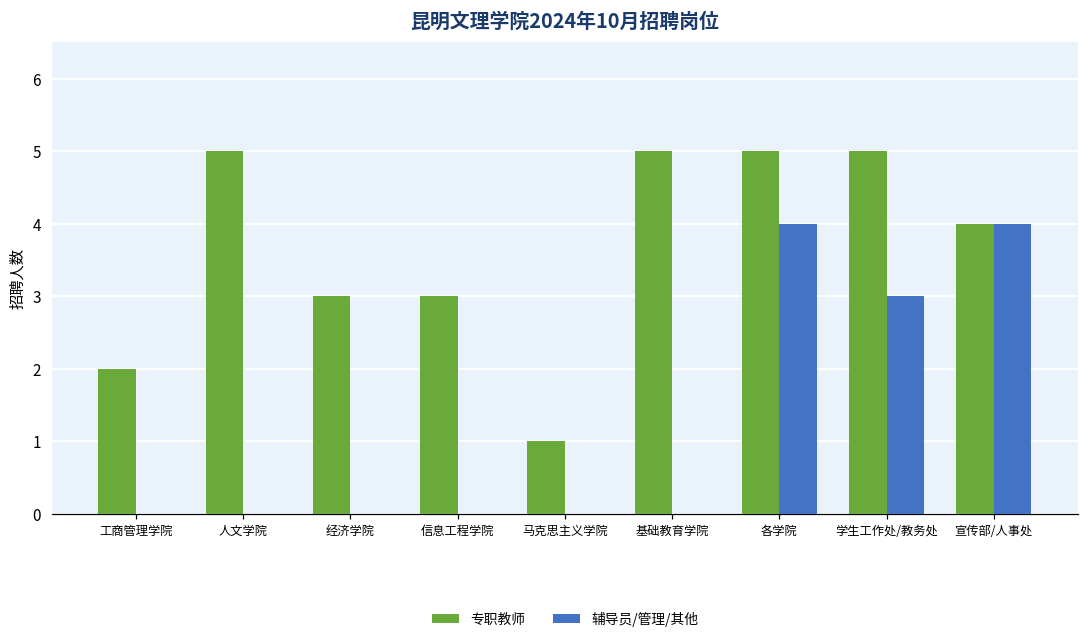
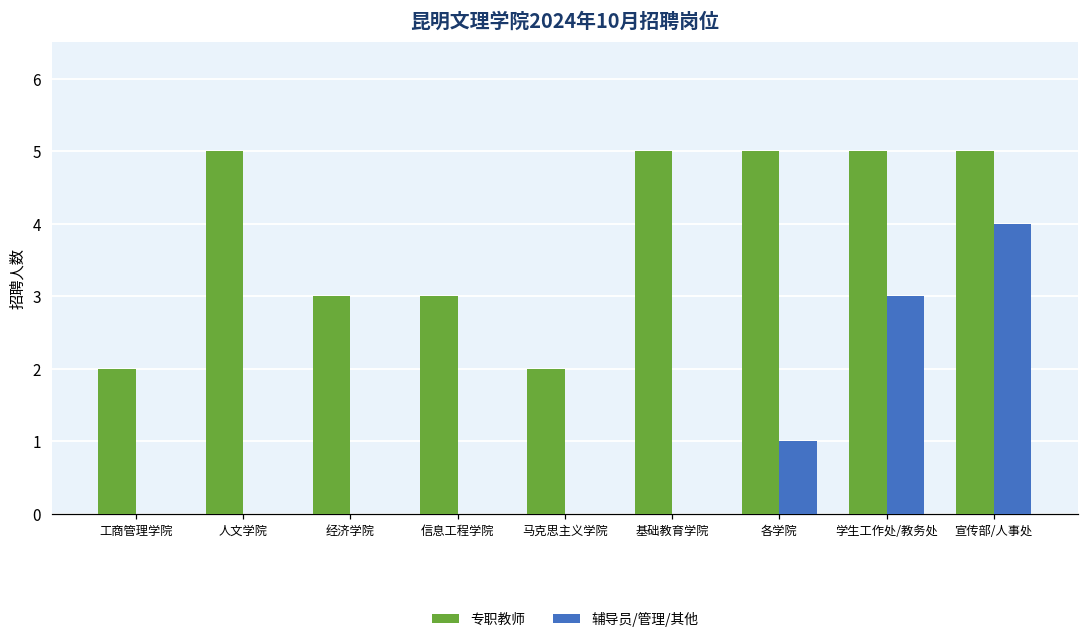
专职教师, 马克思主义学院: 1 -> 2
辅导员/管理/其他, 各学院: 4 -> 1
专职教师, 宣传部/人事处: 4 -> 5
